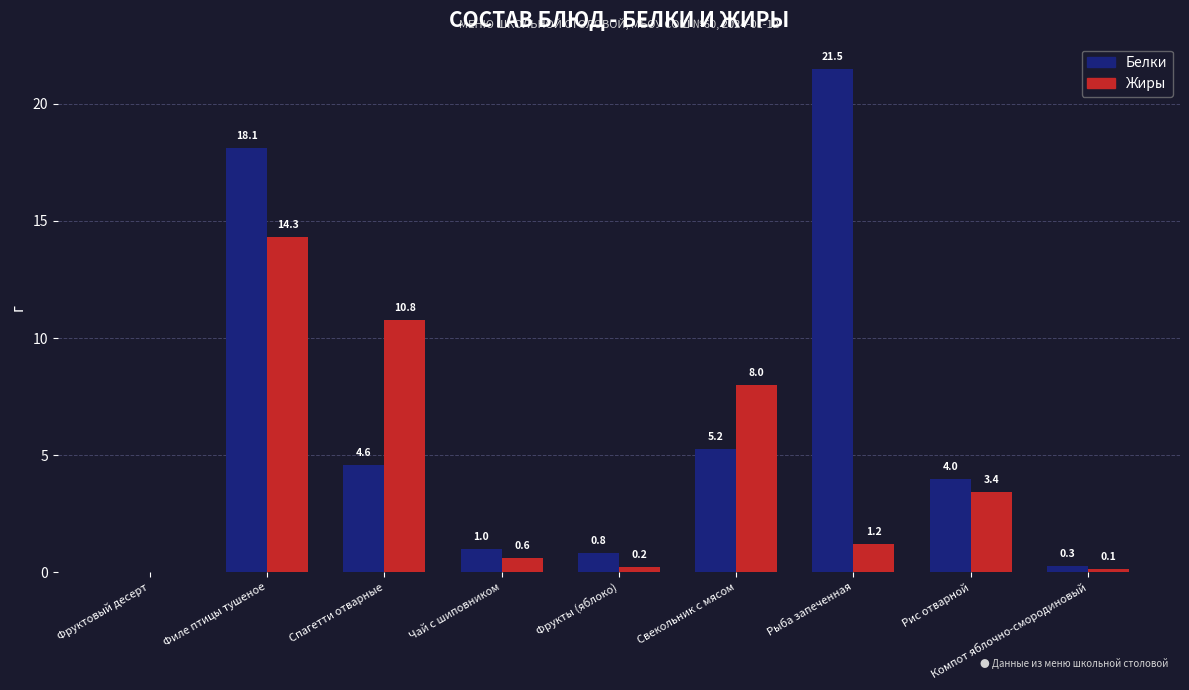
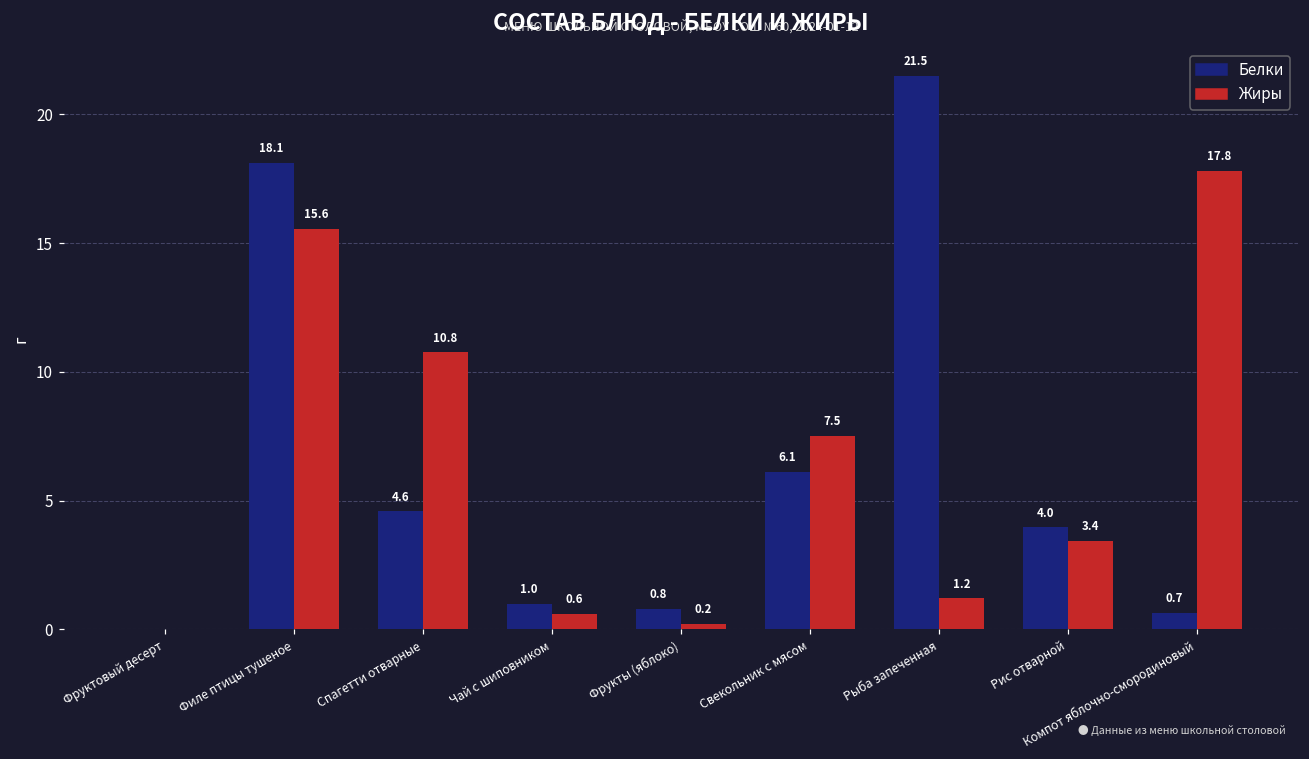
Жиры, Филе птицы тушеное: 14.3 -> 15.6
Белки, Свекольник с мясом: 5.2 -> 6.1
Жиры, Свекольник с мясом: 8.0 -> 7.5
Белки, Компот яблочно-смородиновый: 0.3 -> 0.7
Жиры, Компот яблочно-смородиновый: 0.1 -> 17.8
